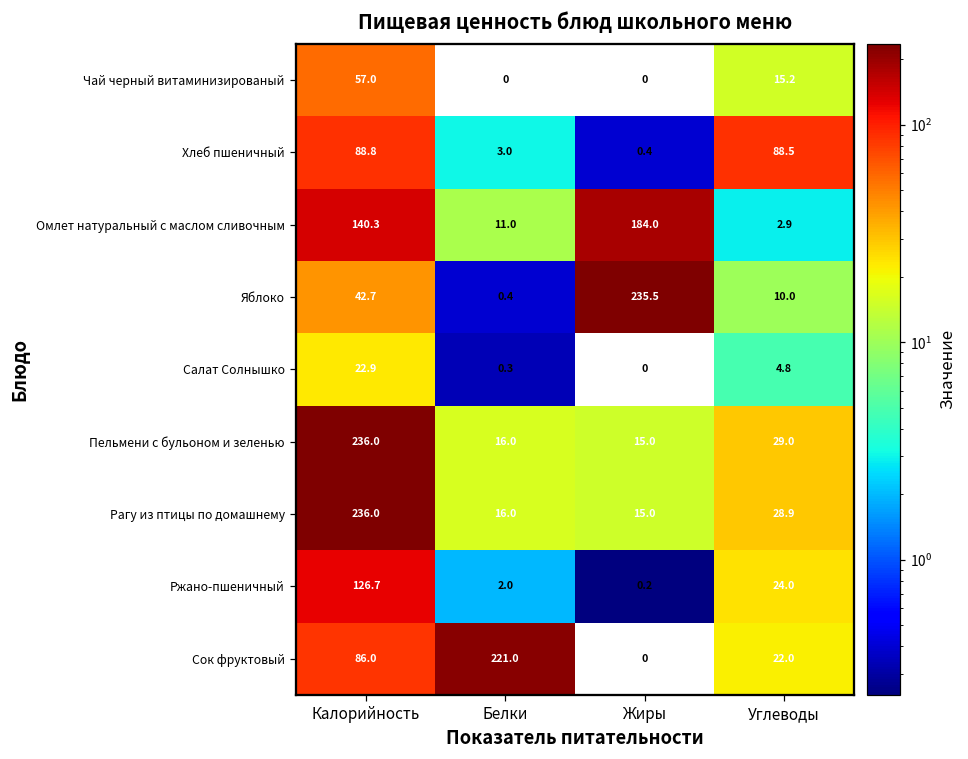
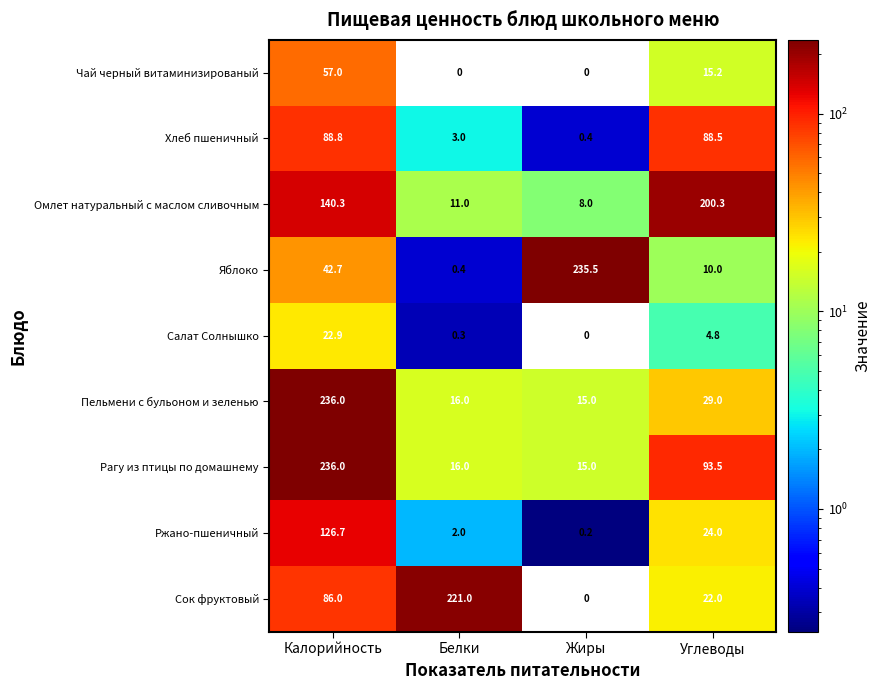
Омлет натуральный с маслом сливочным, Жиры: 184.0 -> 8.0
Омлет натуральный с маслом сливочным, Углеводы: 2.9 -> 200.3
Рагу из птицы по домашнему, Углеводы: 28.9 -> 93.5
